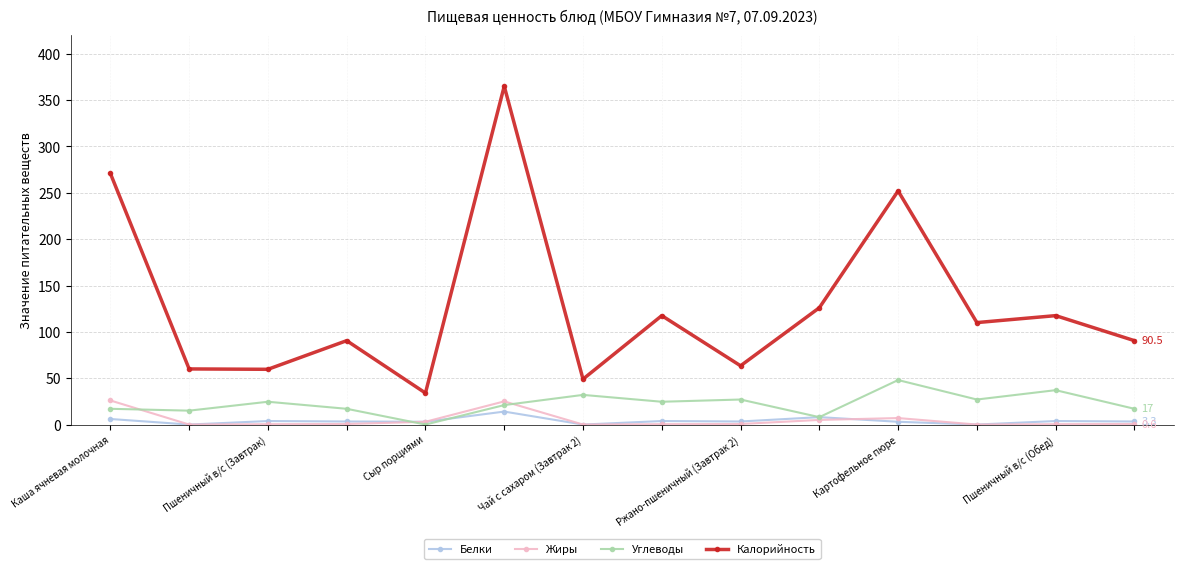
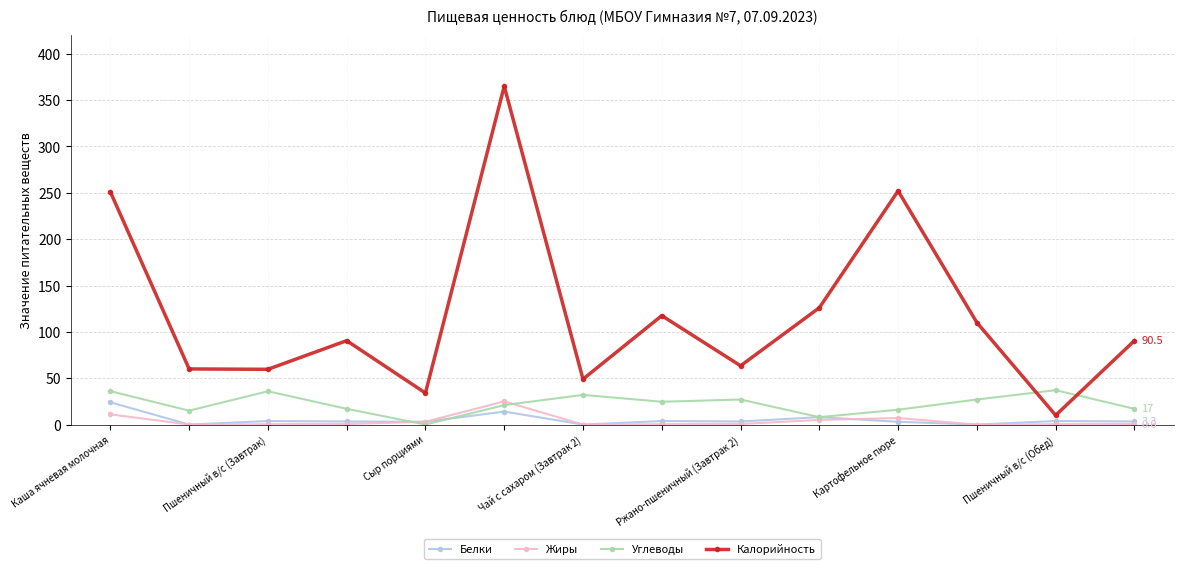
Белки, Каша ячневая молочная: 10 -> 20
Жиры, Каша ячневая молочная: 30 -> 10
Углеводы, Каша ячневая молочная: 20 -> 40
Калорийность, Каша ячневая молочная: 270 -> 250
Углеводы, Пшеничный в/с (Завтрак): 20 -> 40
Углеводы, Картофельное пюре: 50 -> 20
Калорийность, Пшеничный в/с (Обед): 120 -> 10
